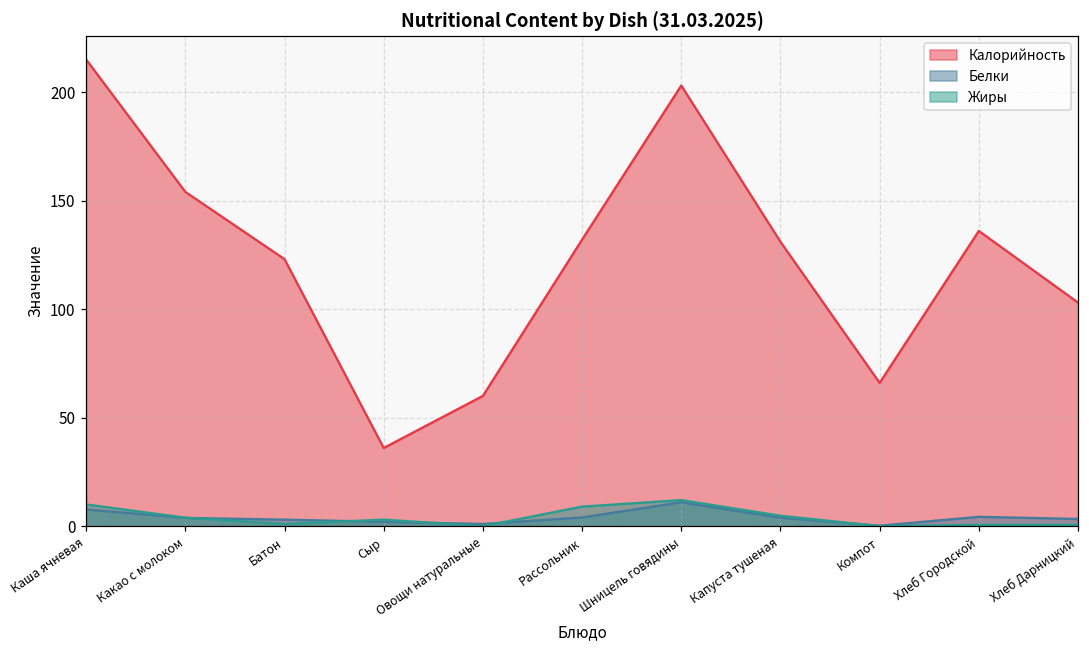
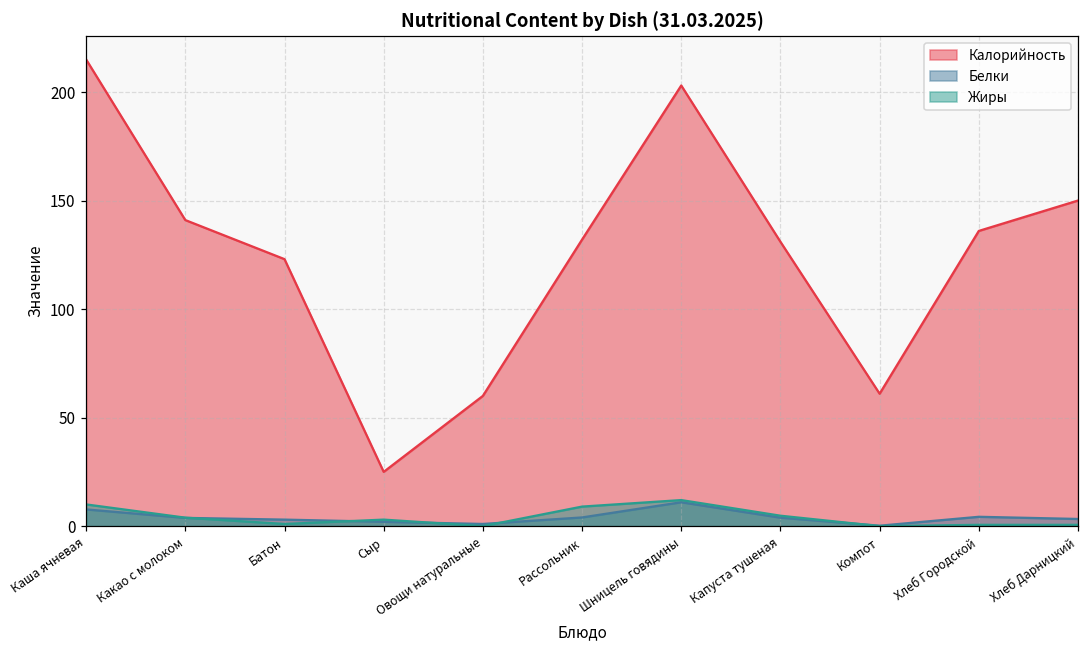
Калорийность, Какао с молоком: 154 -> 141
Калорийность, Сыр: 36 -> 25
Калорийность, Компот: 66 -> 61
Калорийность, Хлеб Дарницкий: 103 -> 150
